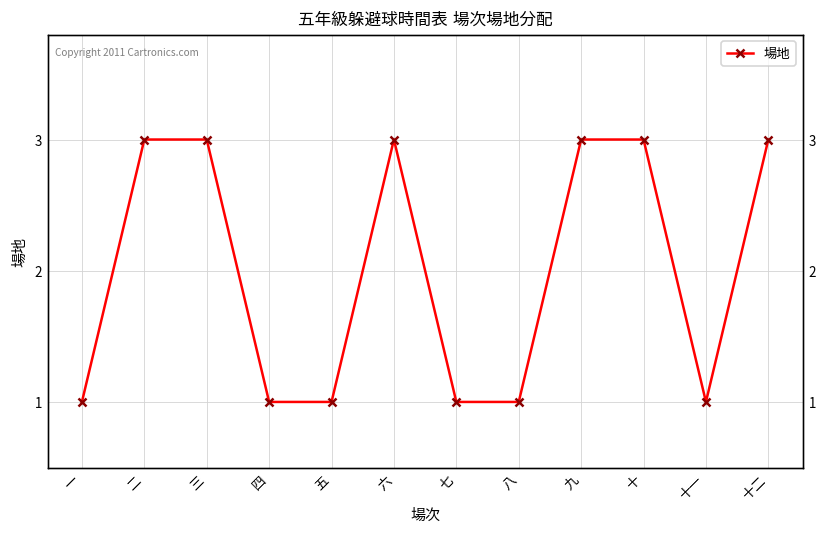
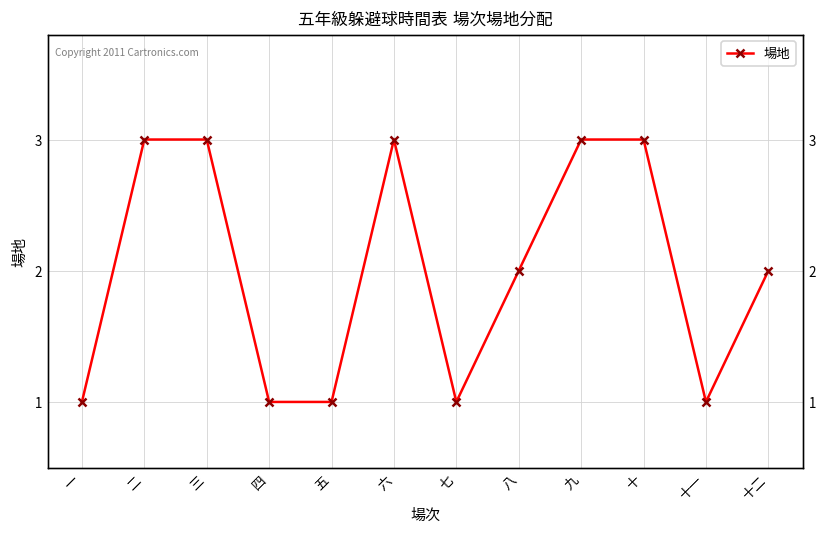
八: 1 -> 2
十二: 3 -> 2
